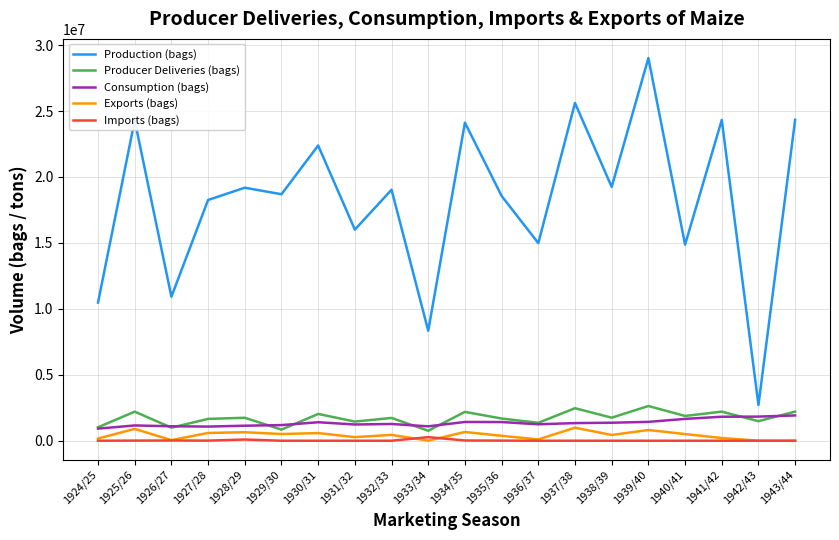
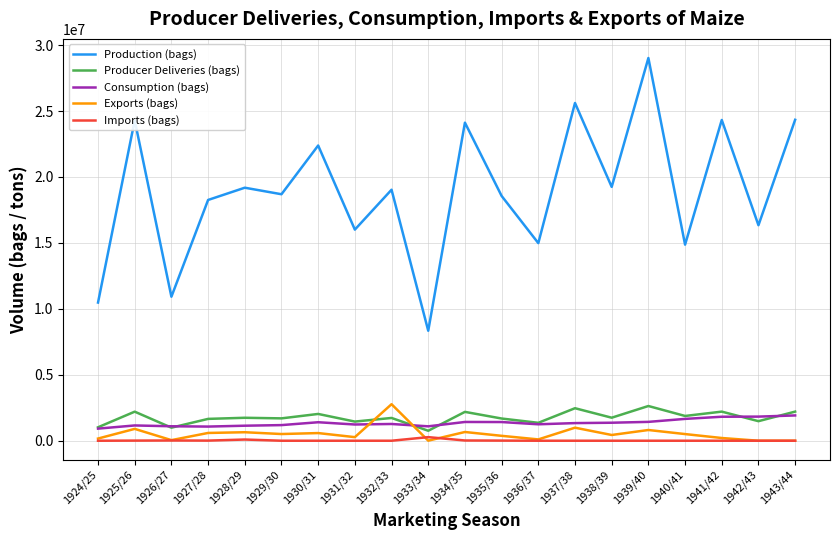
Producer Deliveries (bags), 1929/30: 800000 -> 1700000
Exports (bags), 1932/33: 400000 -> 2800000
Production (bags), 1942/43: 2700000 -> 16300000
